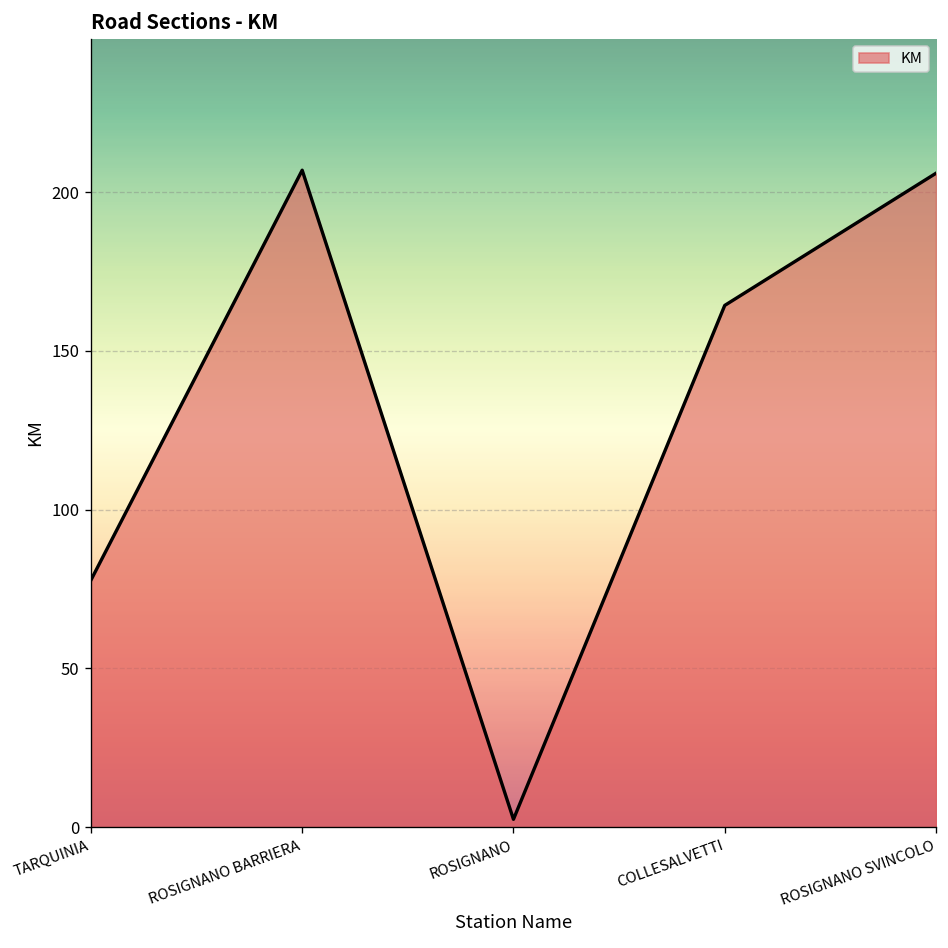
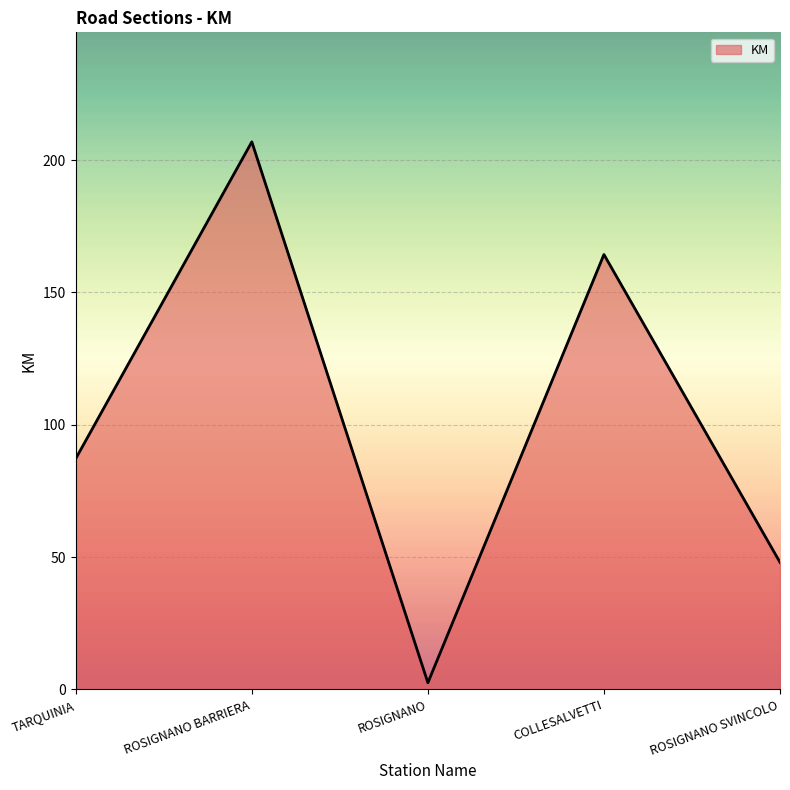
TARQUINIA: 78 -> 87
ROSIGNANO SVINCOLO: 206 -> 48
